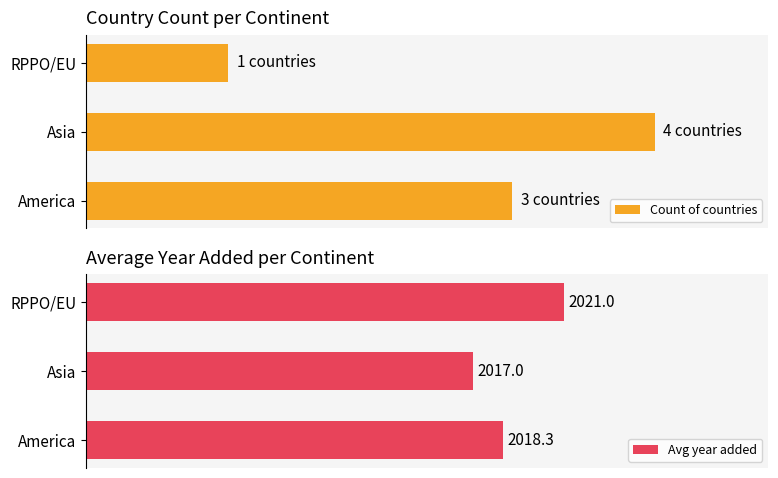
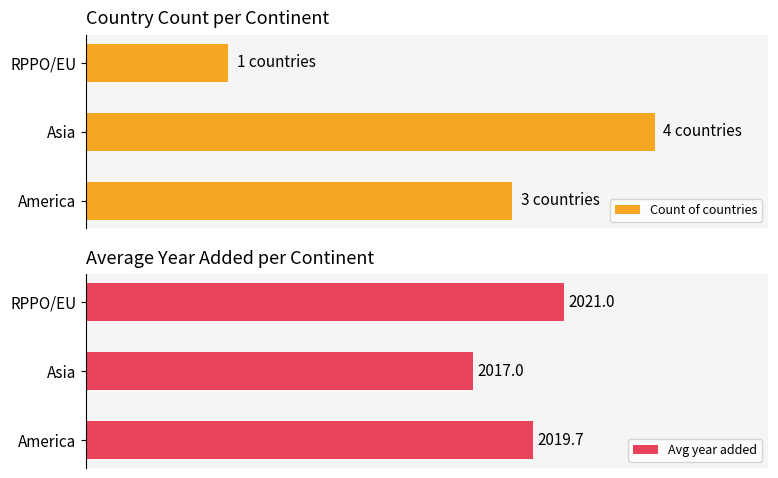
Average Year Added per Continent, America: 2018.3 -> 2019.7
